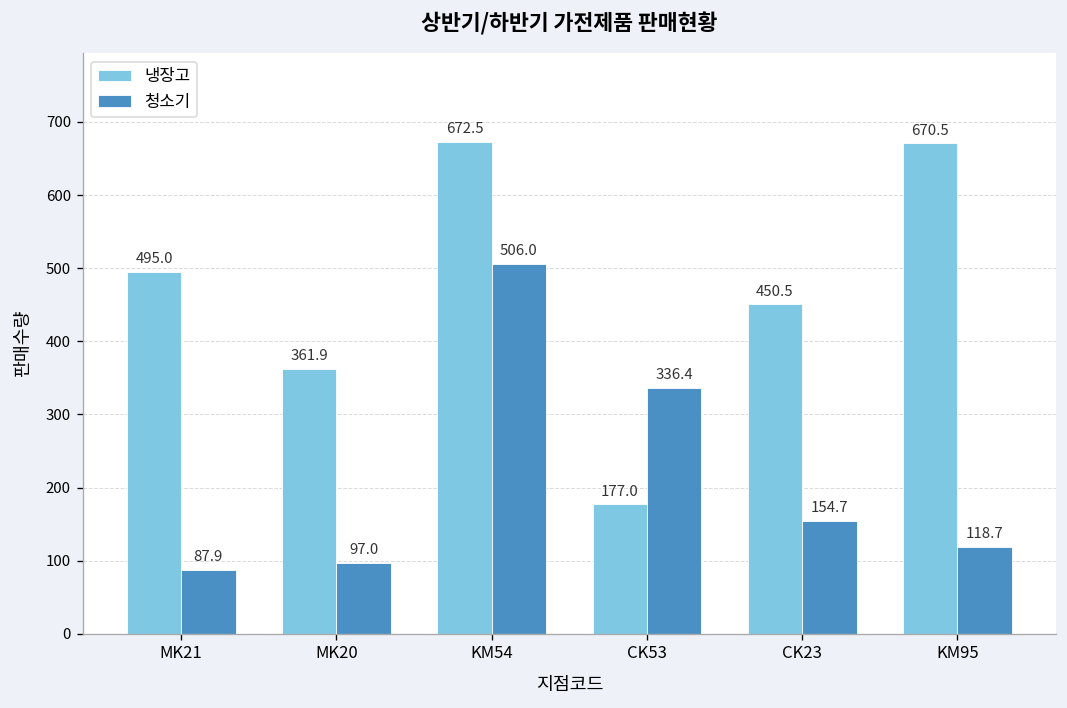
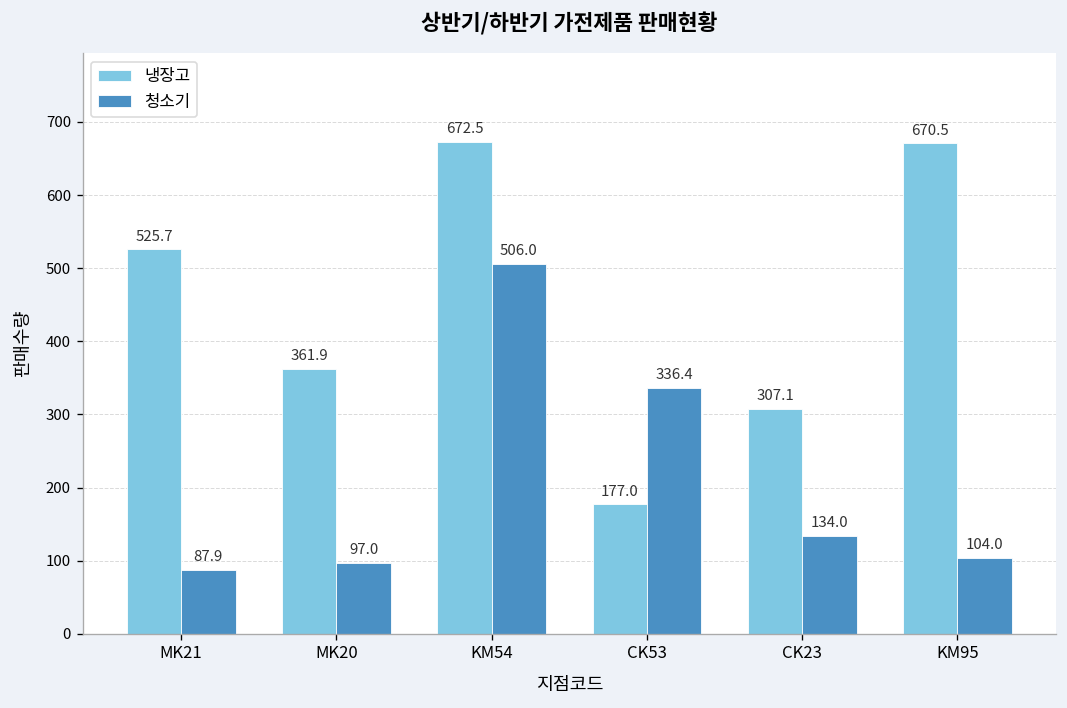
냉장고, MK21: 495.0 -> 525.7
냉장고, CK23: 450.5 -> 307.1
청소기, CK23: 154.7 -> 134.0
청소기, KM95: 118.7 -> 104.0
